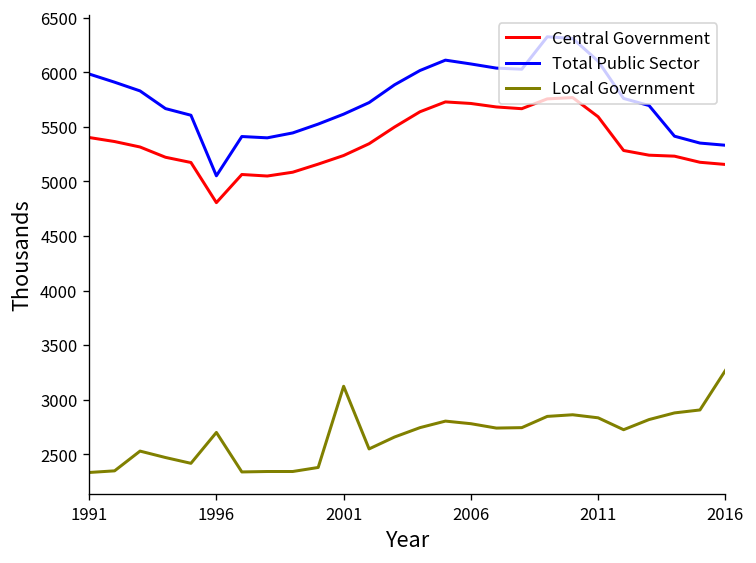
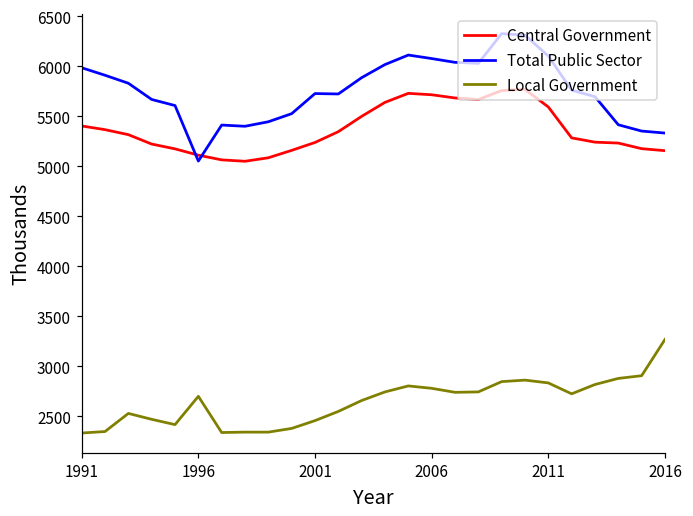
Central Government, 1996: 4800 -> 5100
Total Public Sector, 2001: 5600 -> 5700
Local Government, 2001: 3100 -> 2500
